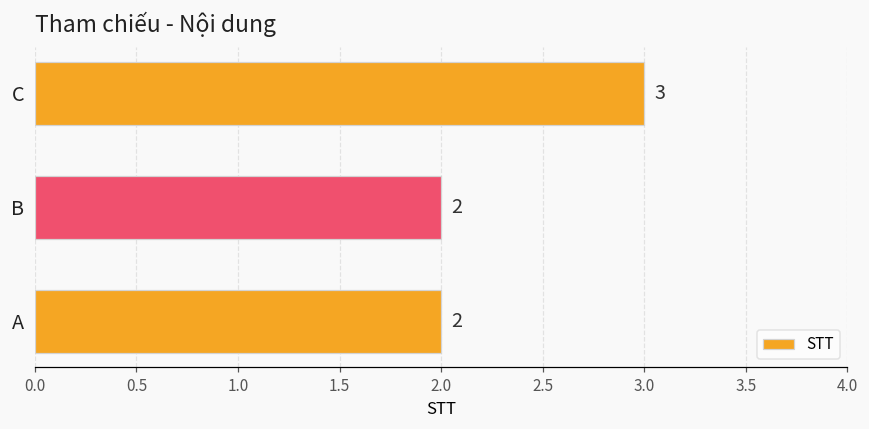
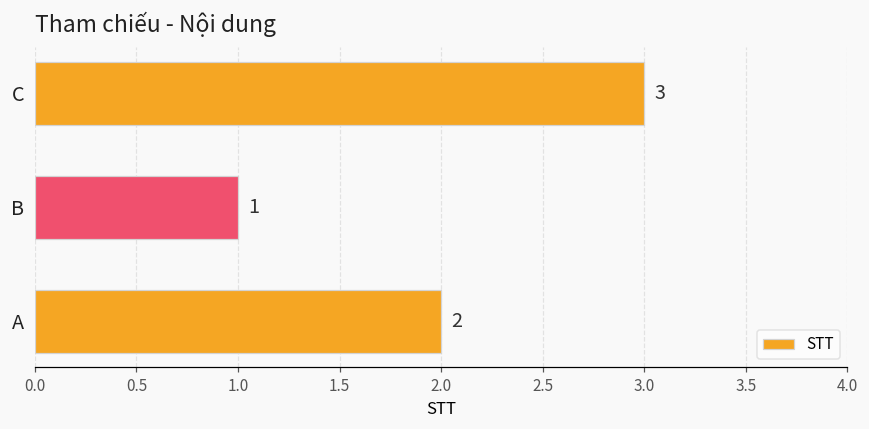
B: 2 -> 1
